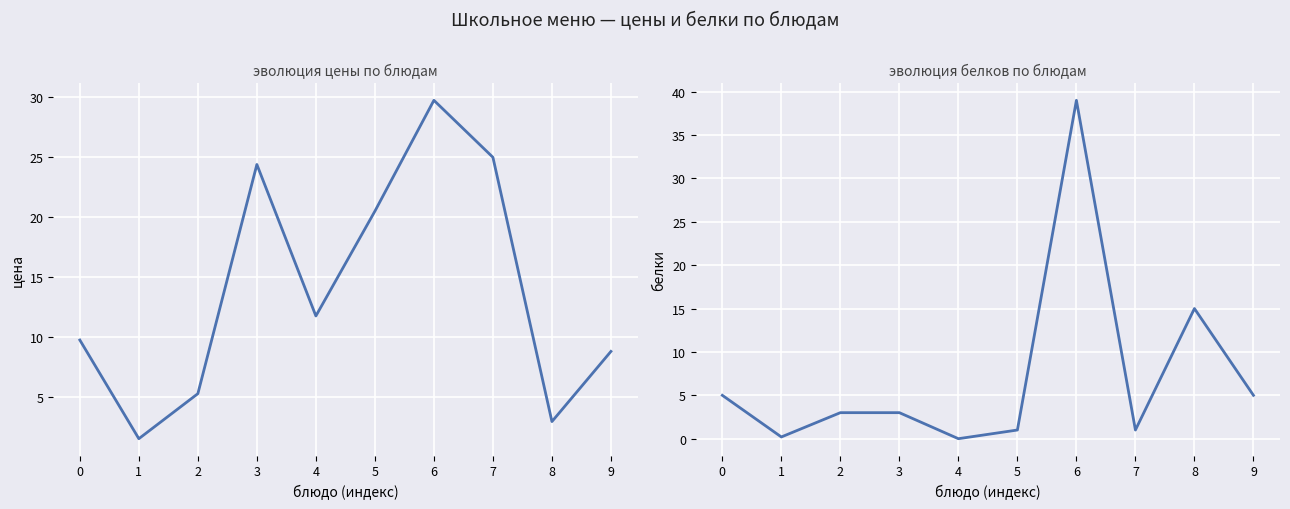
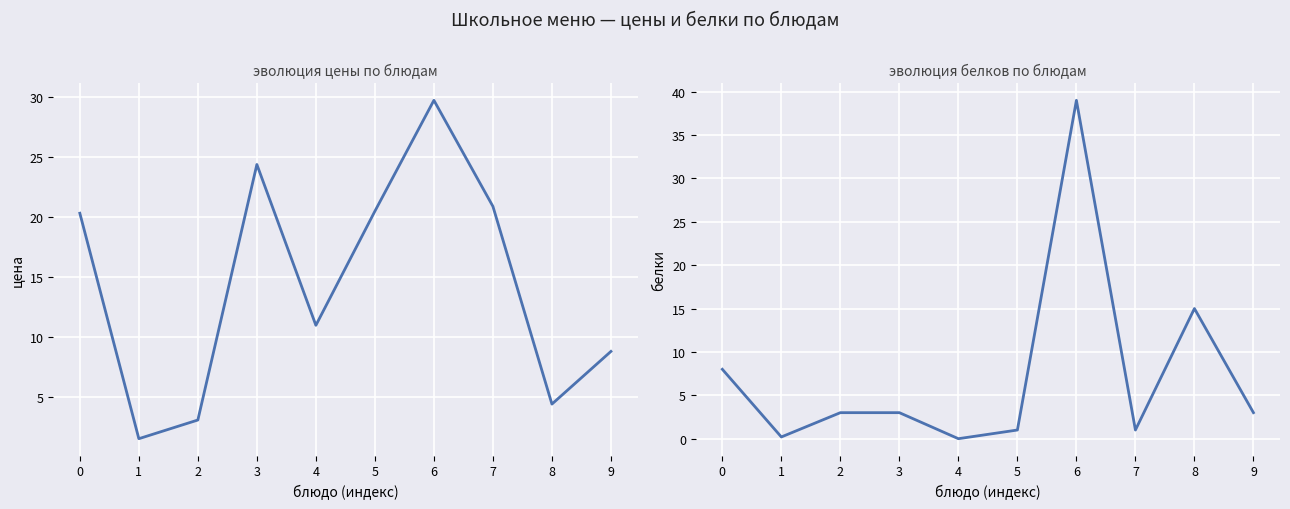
эволюция цены по блюдам, 0: 9.7 -> 20.3
эволюция цены по блюдам, 2: 5.3 -> 3.1
эволюция цены по блюдам, 4: 11.8 -> 11.0
эволюция цены по блюдам, 7: 25.0 -> 20.9
эволюция цены по блюдам, 8: 2.9 -> 4.4
эволюция белков по блюдам, 0: 5 -> 8
эволюция белков по блюдам, 9: 5 -> 3
